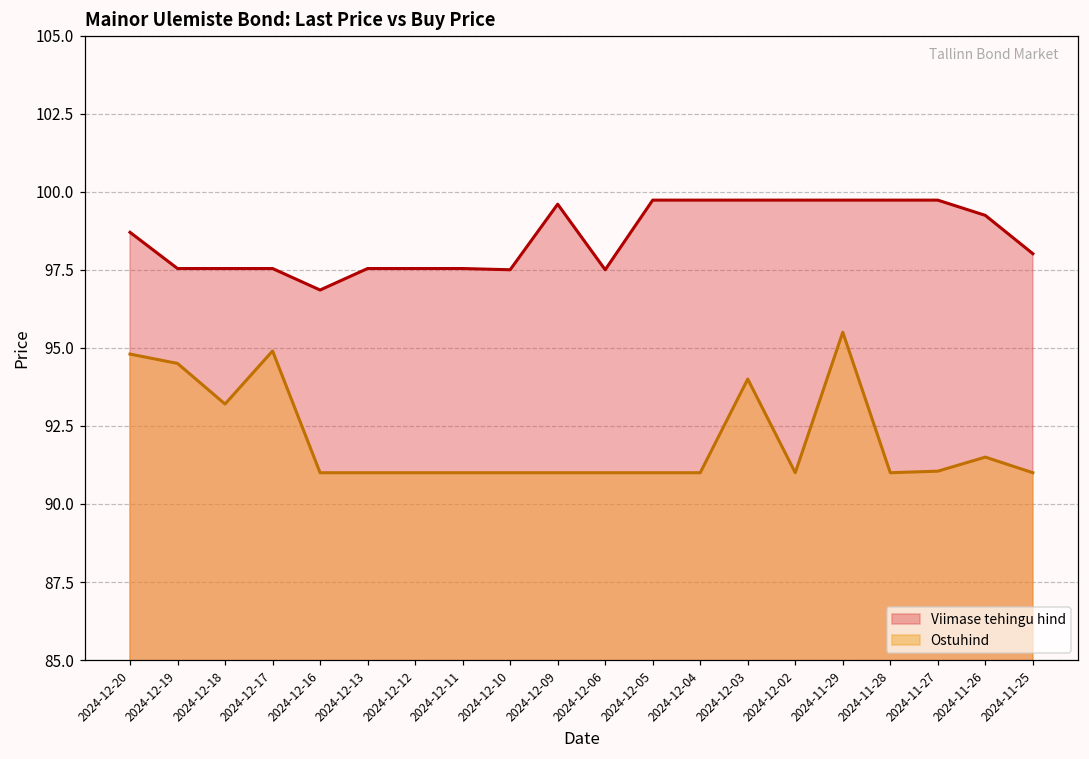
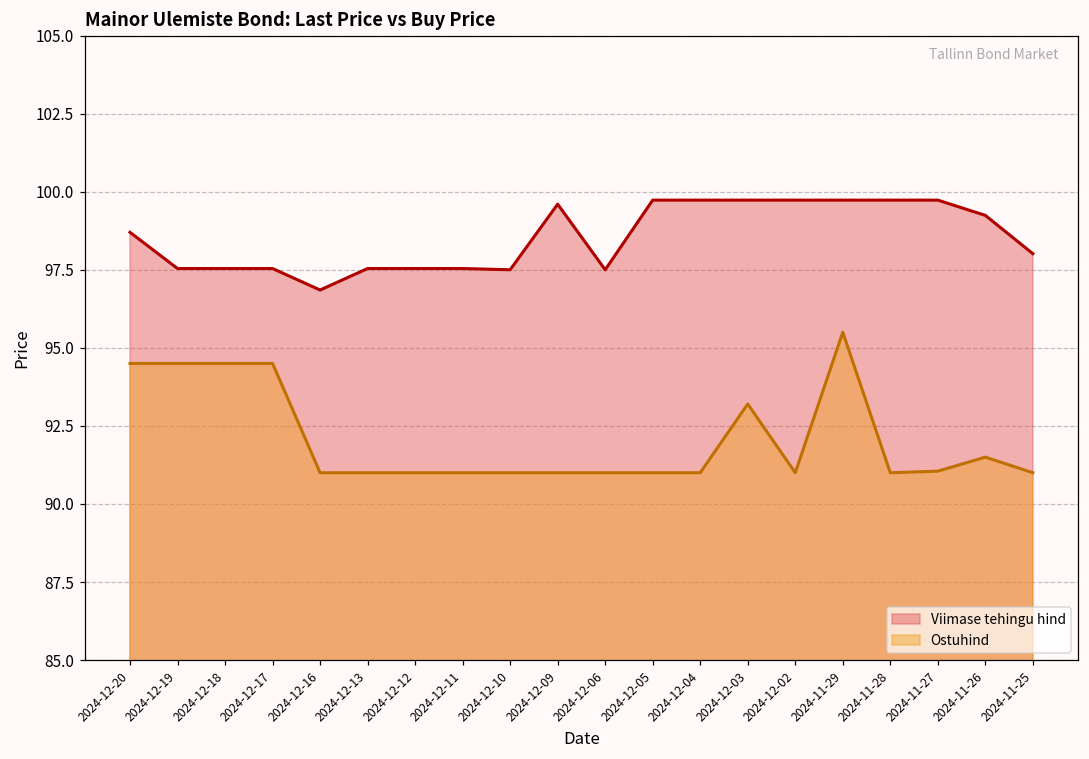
Ostuhind, 2024-12-20: 94.8 -> 94.5
Ostuhind, 2024-12-18: 93.2 -> 94.5
Ostuhind, 2024-12-17: 94.9 -> 94.5
Ostuhind, 2024-12-03: 94.0 -> 93.2
